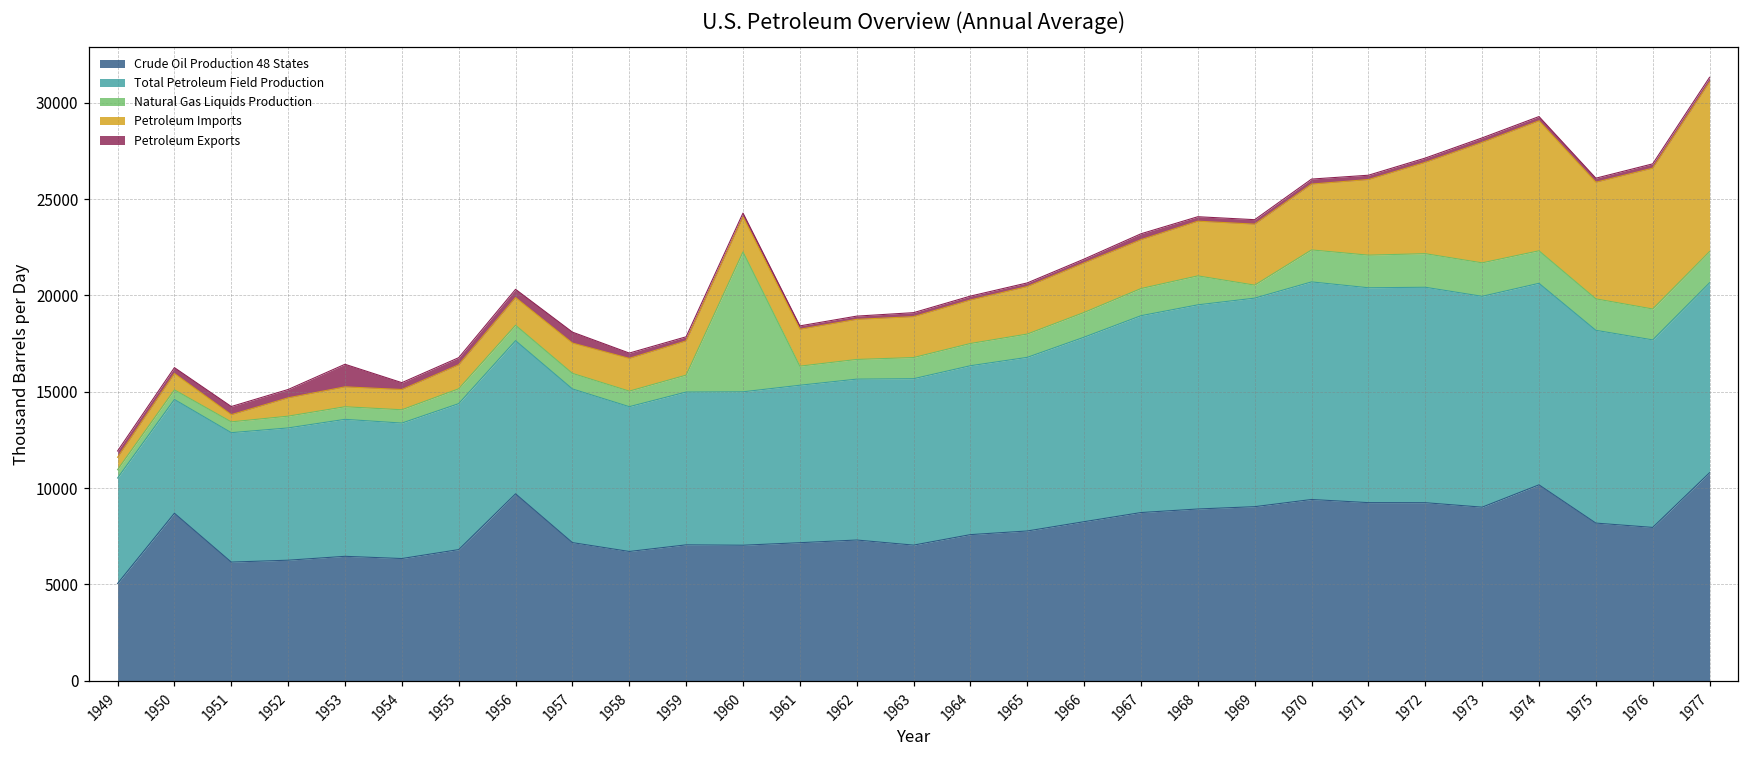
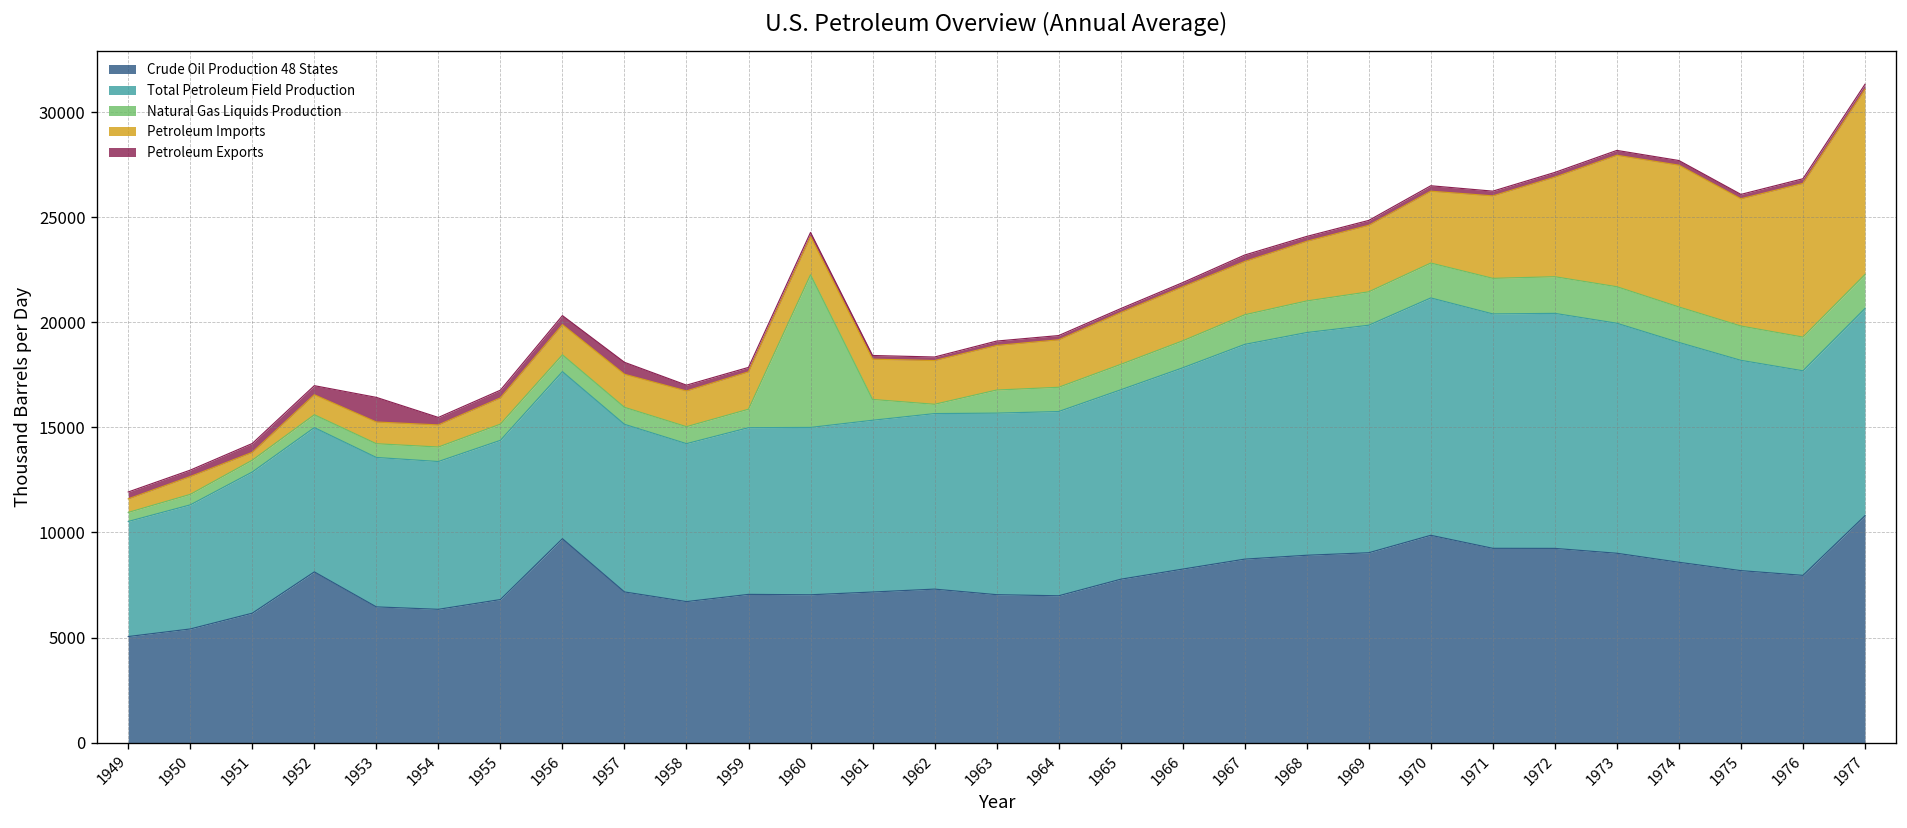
Crude Oil Production 48 States, 1950: 8700 -> 5400
Crude Oil Production 48 States, 1952: 6300 -> 8100
Natural Gas Liquids Production, 1962: 1000 -> 400
Crude Oil Production 48 States, 1964: 7600 -> 7000
Natural Gas Liquids Production, 1969: 700 -> 1600
Crude Oil Production 48 States, 1970: 9400 -> 9900
Crude Oil Production 48 States, 1974: 10200 -> 8600
